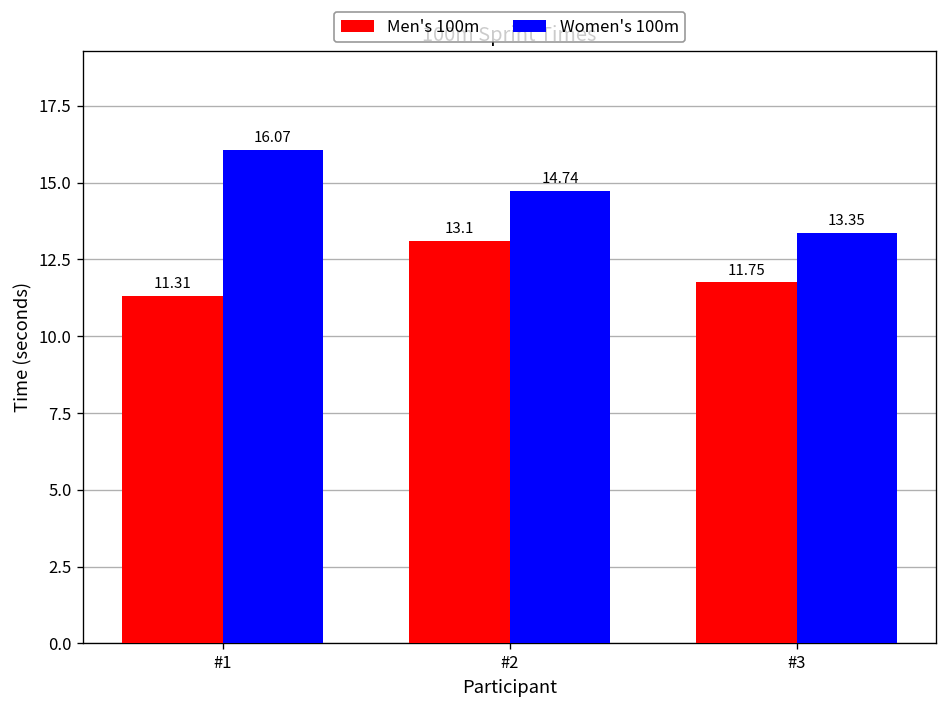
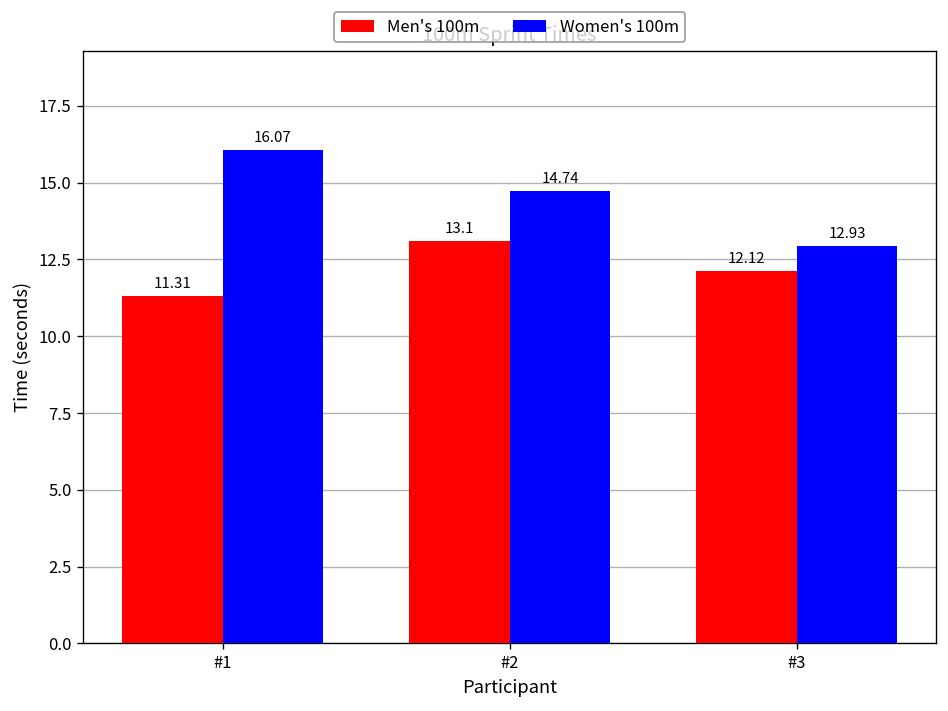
Men's 100m, #3: 11.75 -> 12.12
Women's 100m, #3: 13.35 -> 12.93
